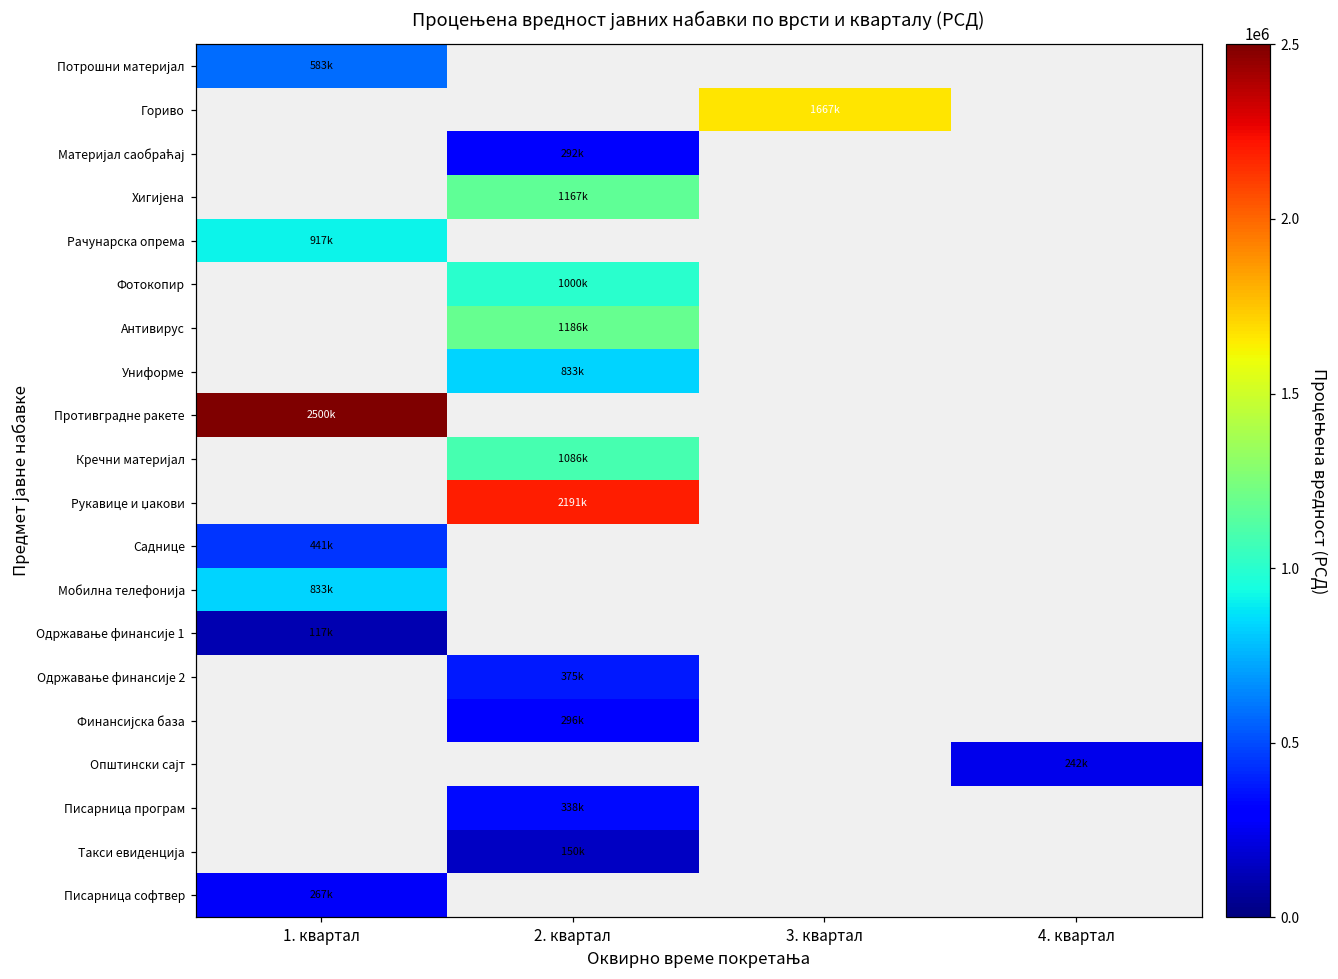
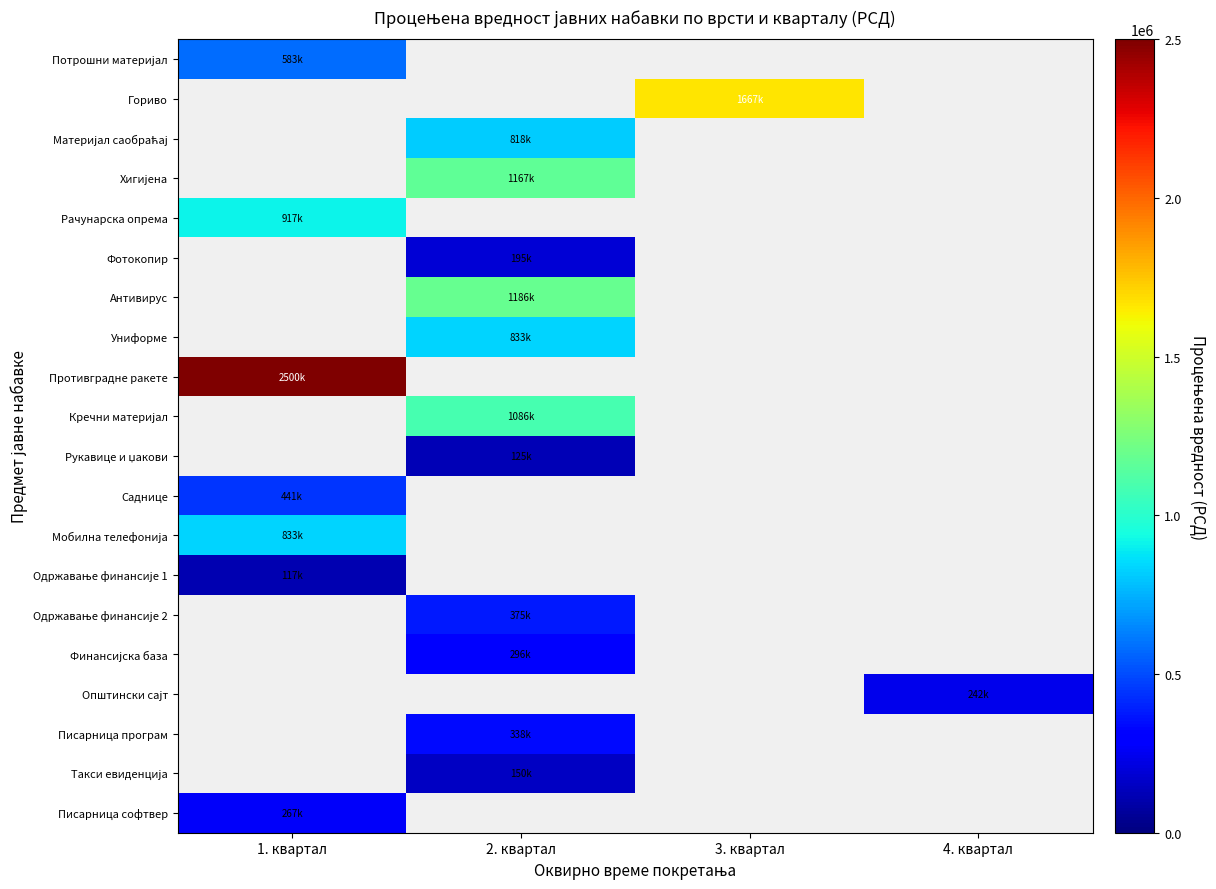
Материјал саобраћај, 2. квартал: 292k -> 818k
Фотокопир, 2. квартал: 1000k -> 195k
Рукавице и џакови, 2. квартал: 2191k -> 125k
